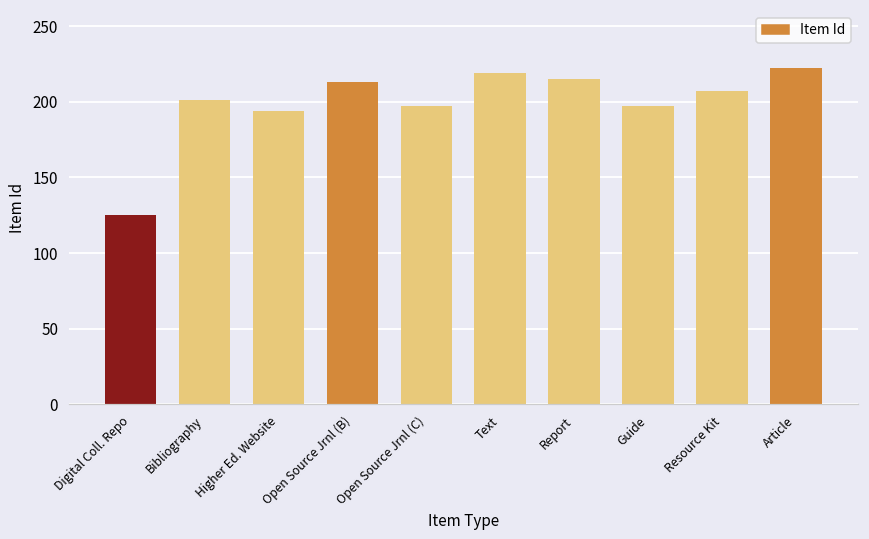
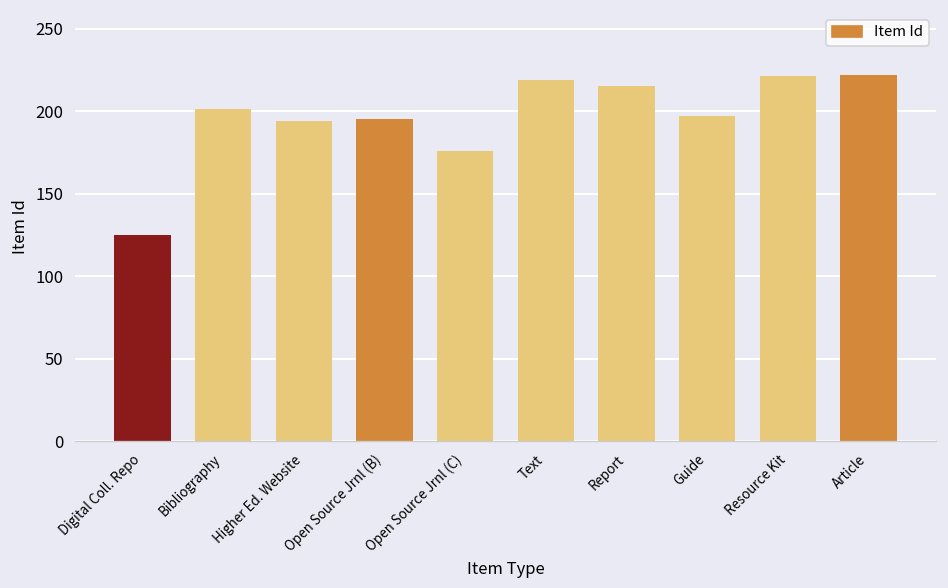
Open Source Jrnl (B): 213 -> 195
Open Source Jrnl (C): 197 -> 176
Resource Kit: 207 -> 221
